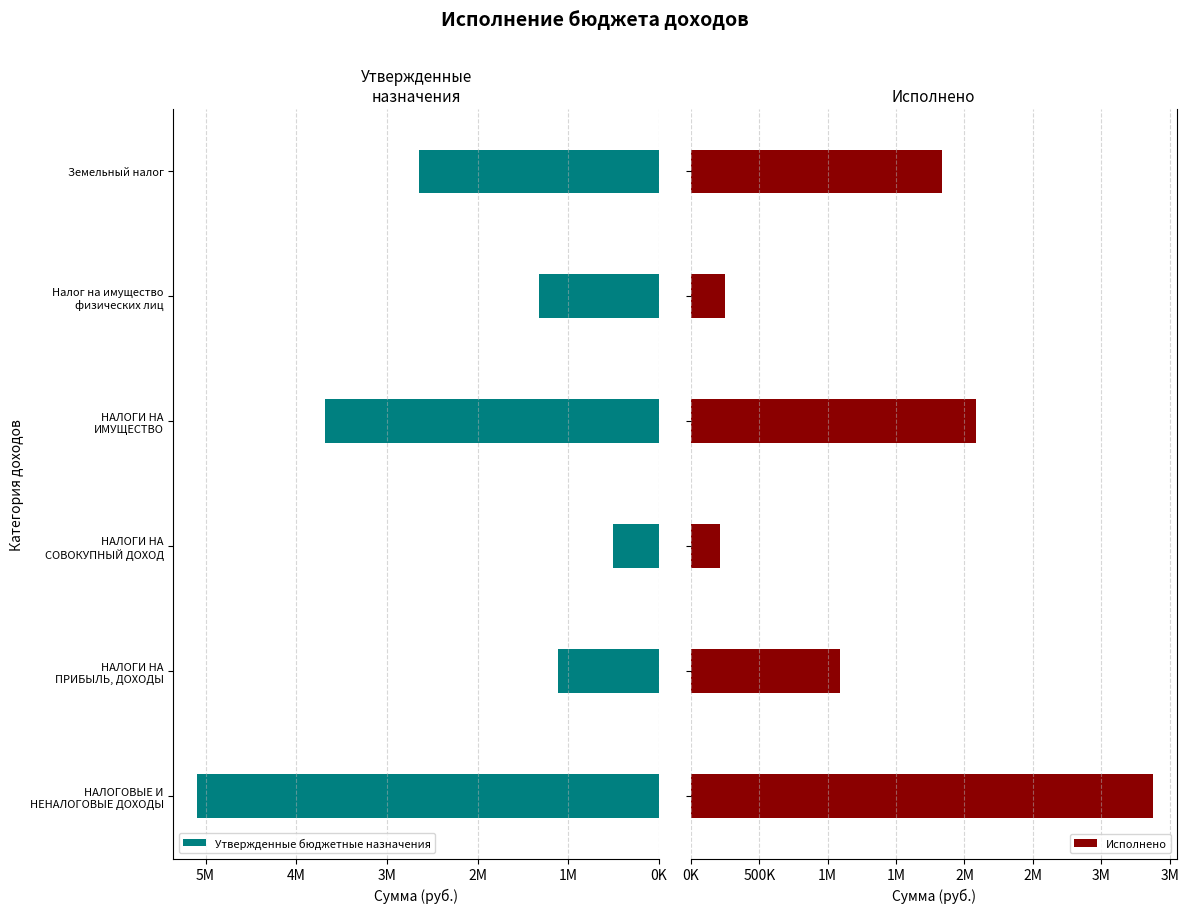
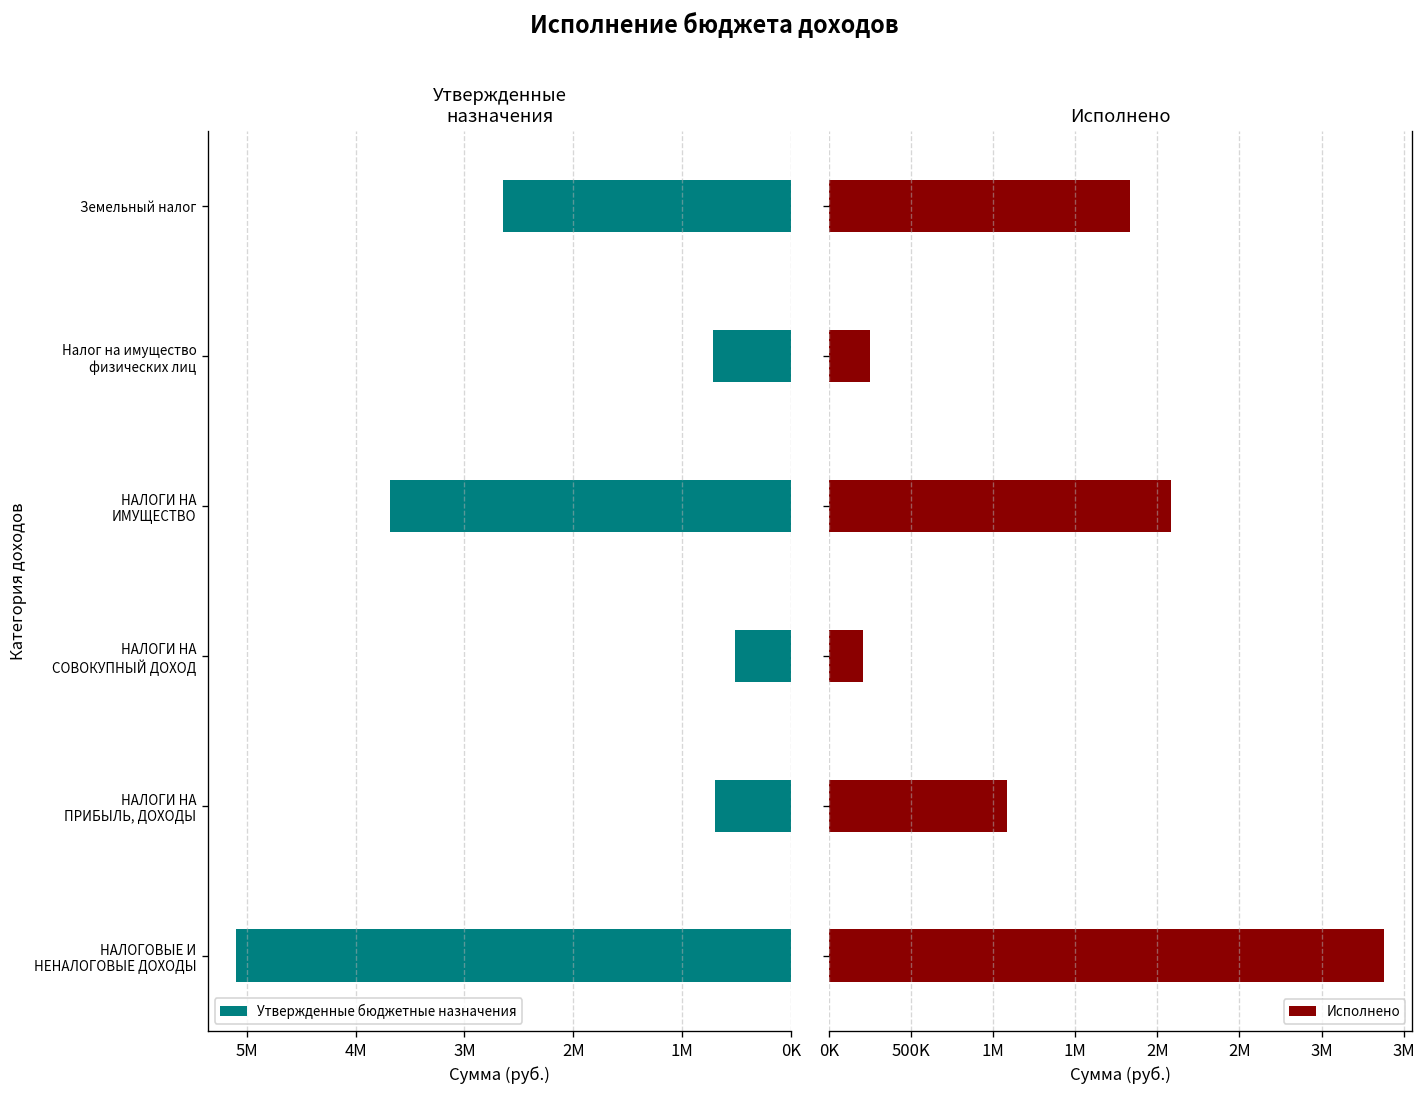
Утвержденные назначения, Налог на имущество физических лиц: 1300000 -> 700000
Утвержденные назначения, НАЛОГИ НА ПРИБЫЛЬ, ДОХОДЫ: 1100000 -> 700000
